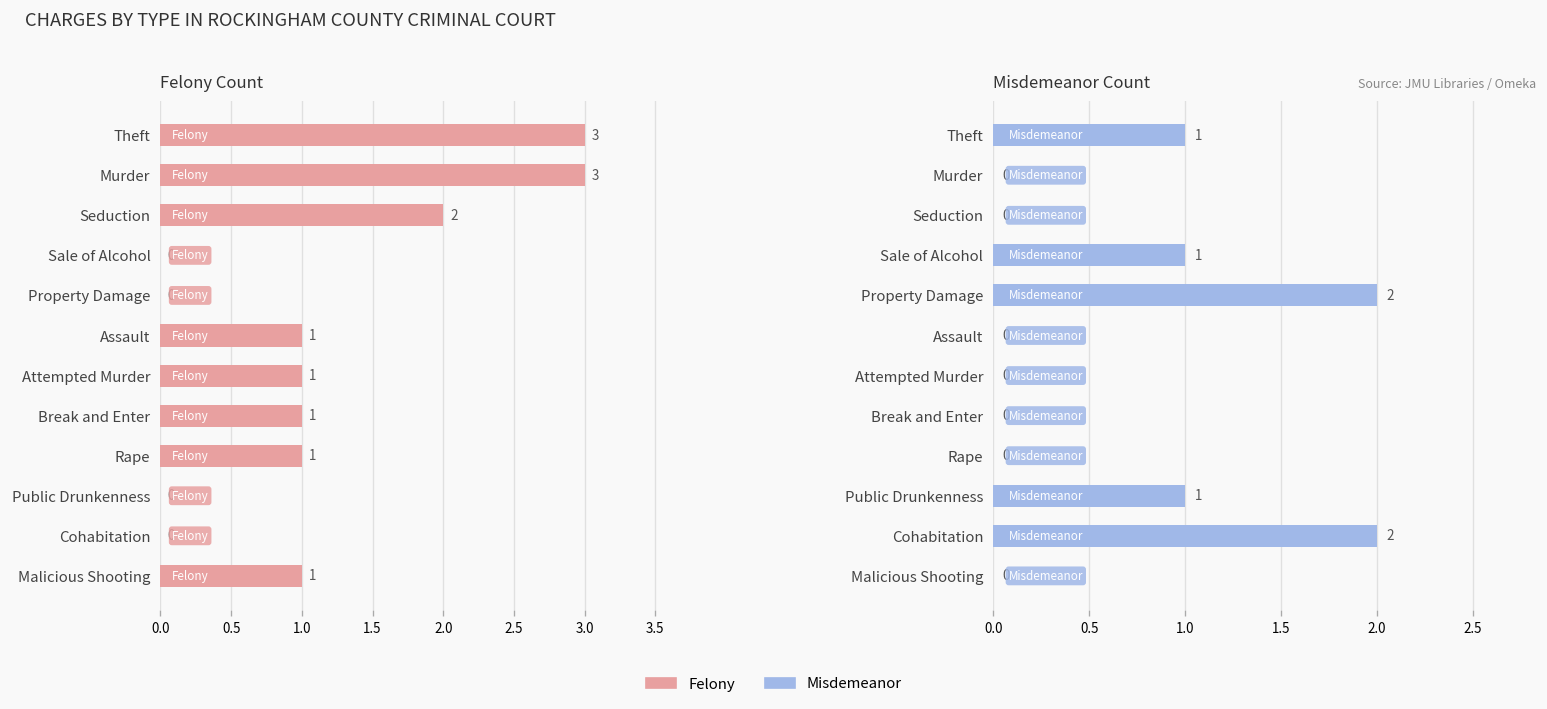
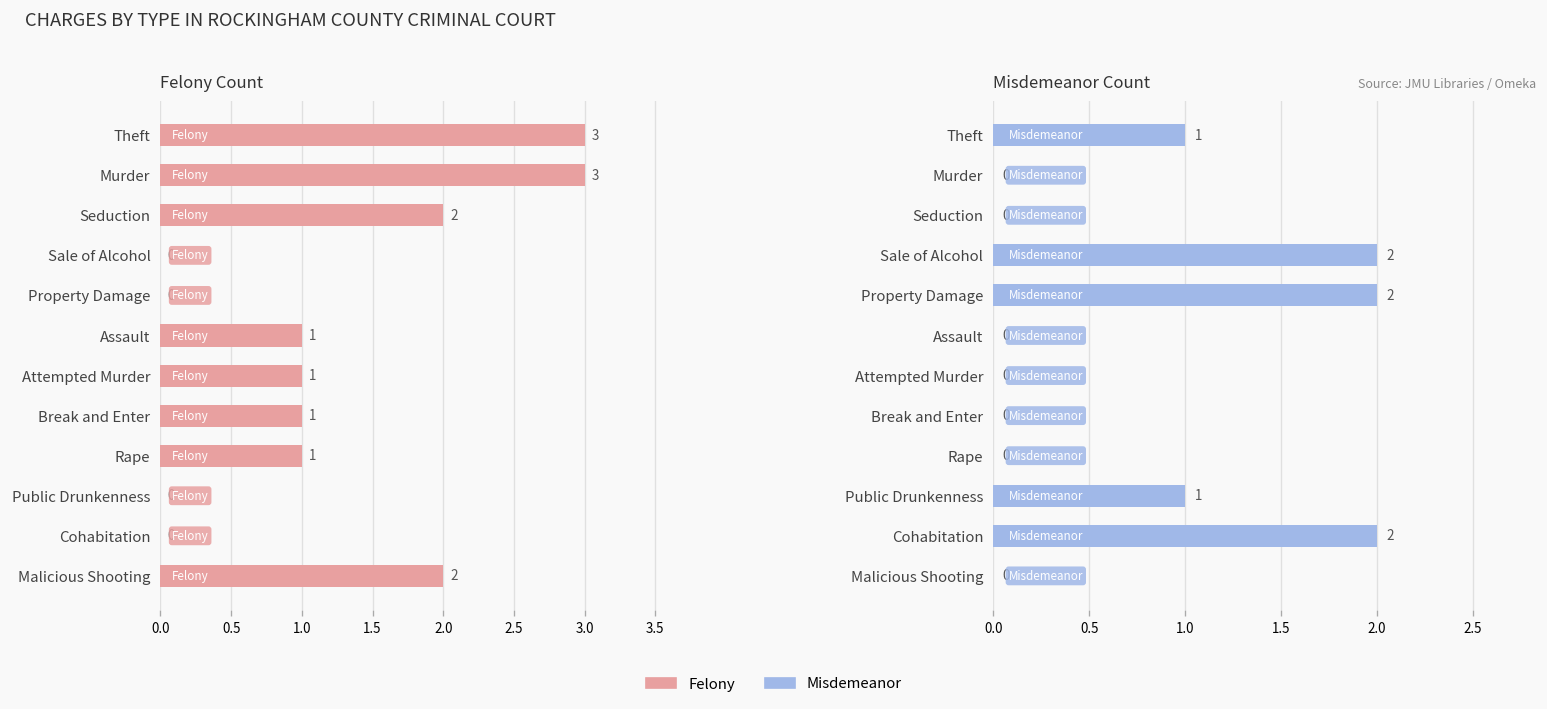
Felony Count, Malicious Shooting: 1 -> 2
Misdemeanor Count, Sale of Alcohol: 1 -> 2
